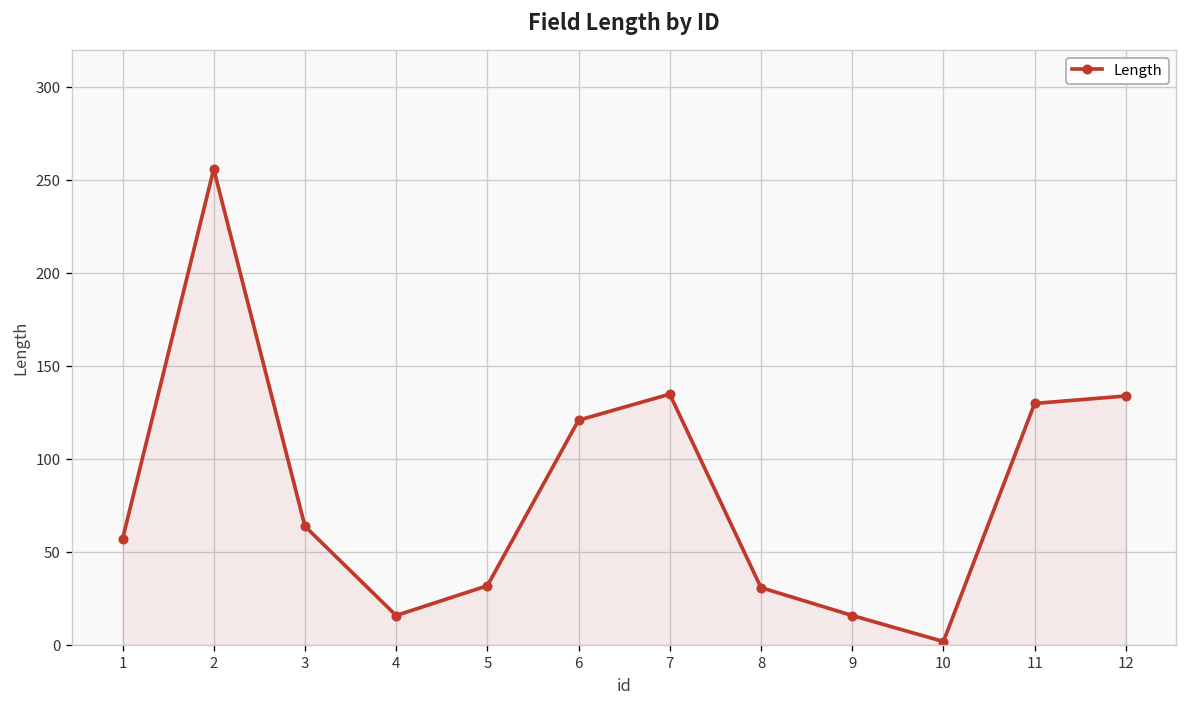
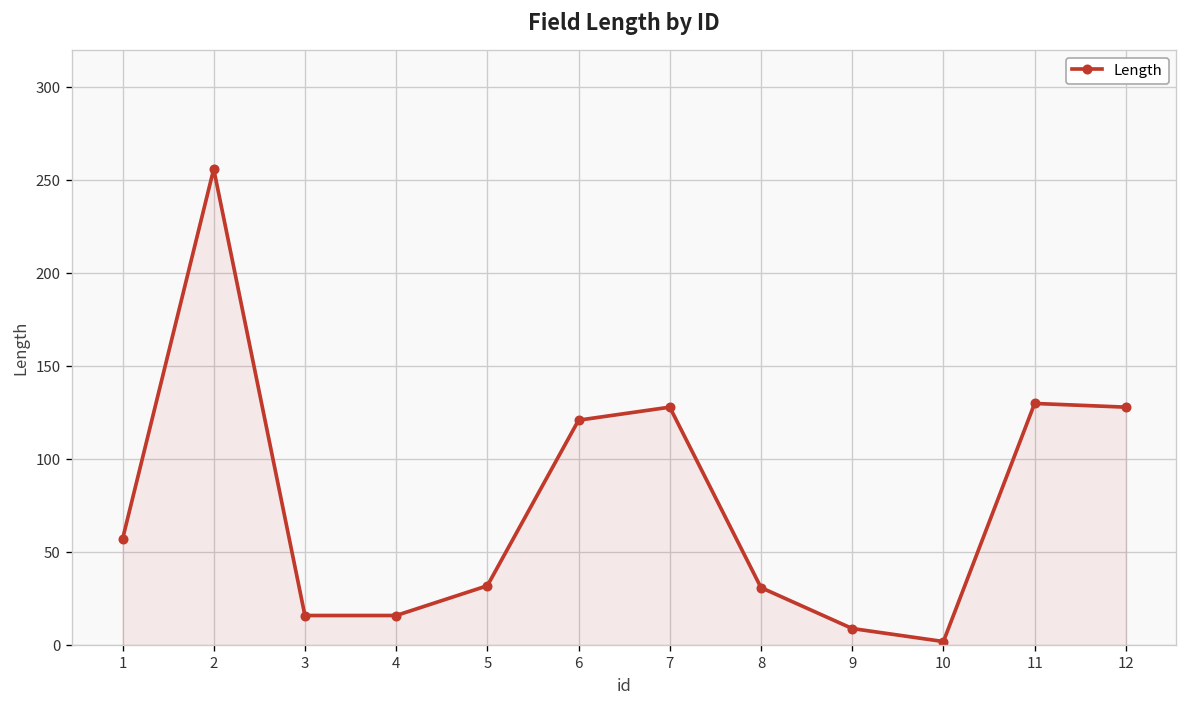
3: 64 -> 16
7: 135 -> 128
9: 16 -> 9
12: 134 -> 128
